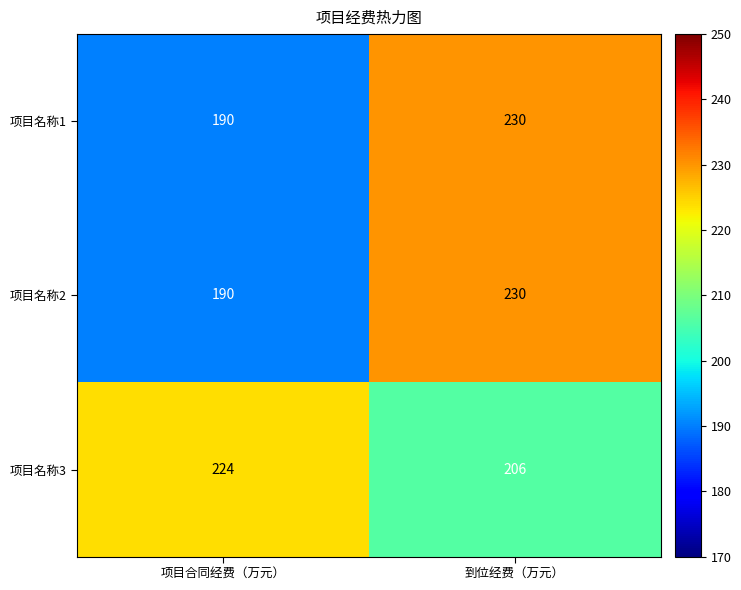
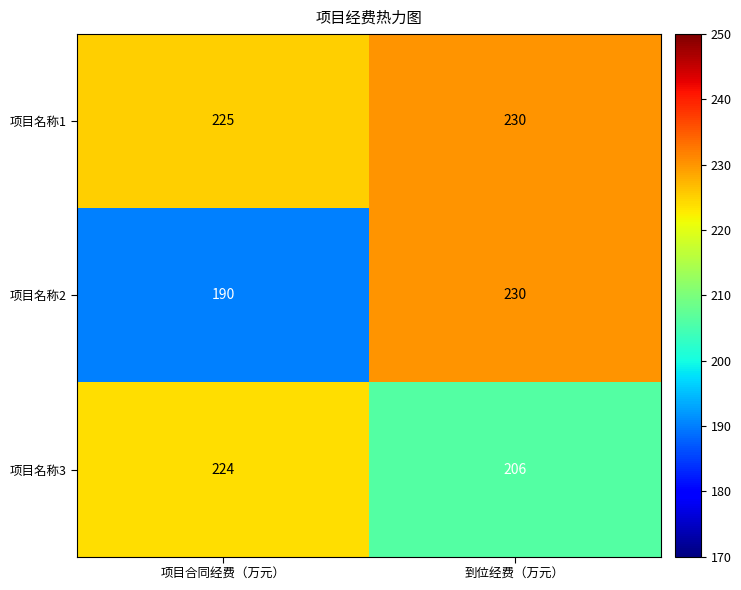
项目名称1, 项目合同经费（万元）: 190 -> 225
